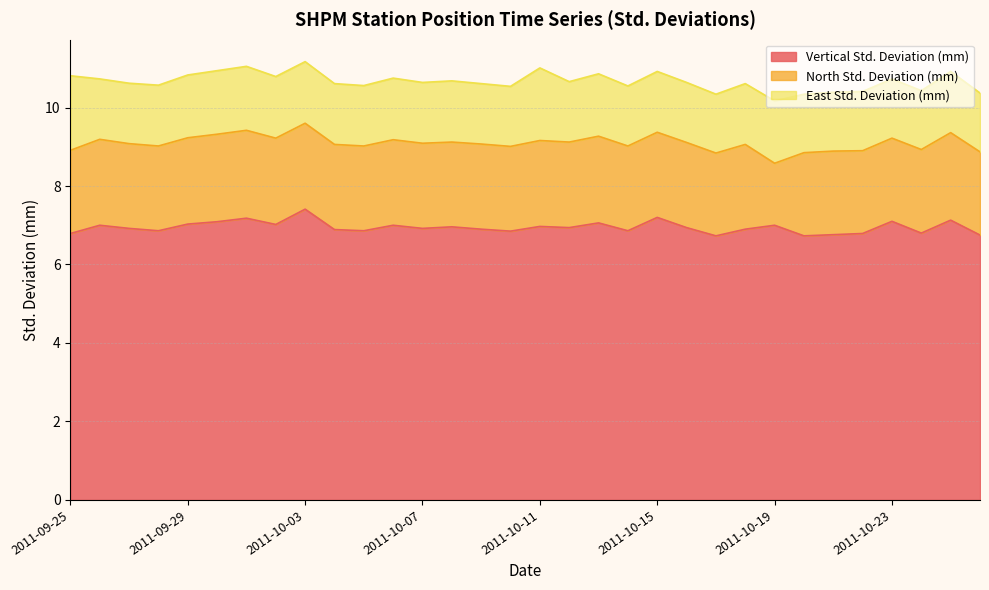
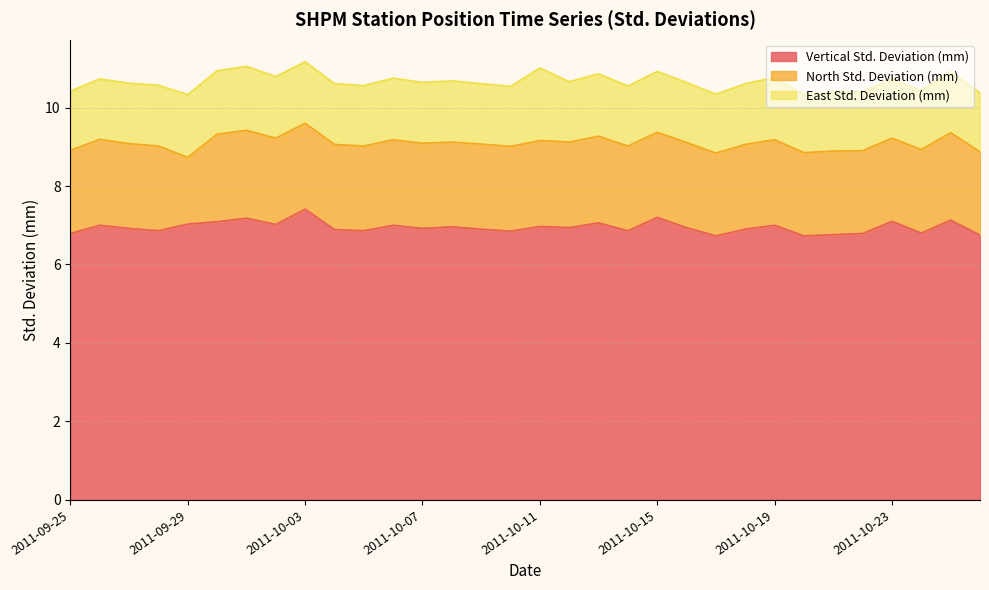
East Std. Deviation (mm), 2011-09-25: 1.9 -> 1.5
North Std. Deviation (mm), 2011-09-29: 2.2 -> 1.7
North Std. Deviation (mm), 2011-10-19: 1.6 -> 2.2
